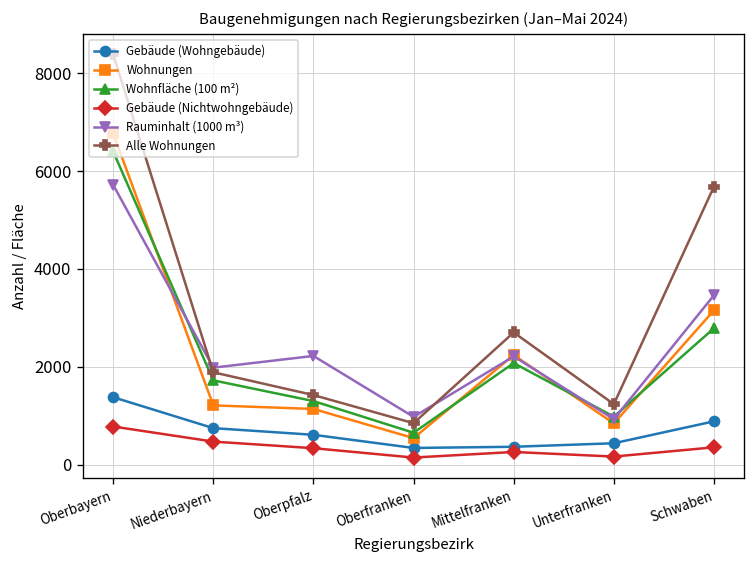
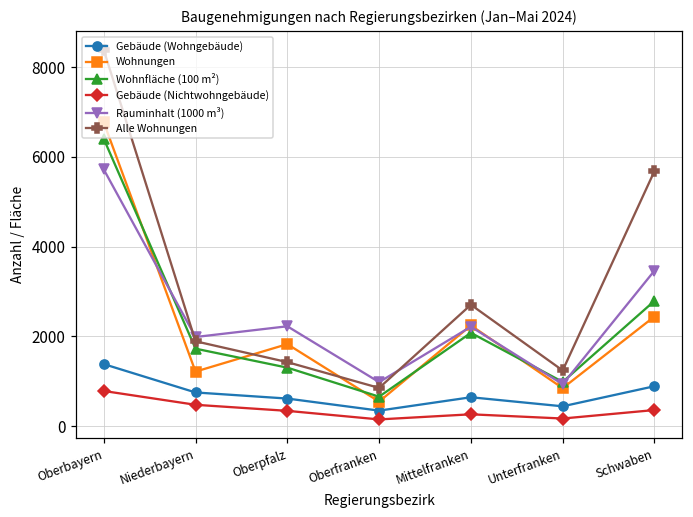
Wohnungen, Oberpfalz: 1100 -> 1800
Gebäude (Wohngebäude), Mittelfranken: 400 -> 600
Wohnungen, Schwaben: 3200 -> 2400
